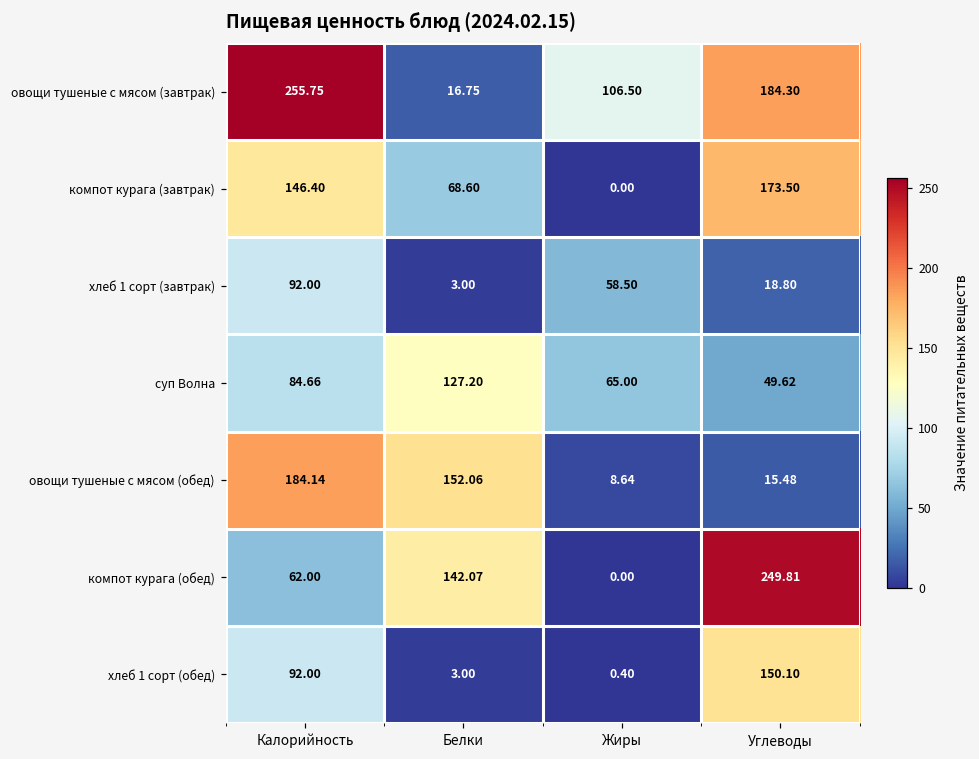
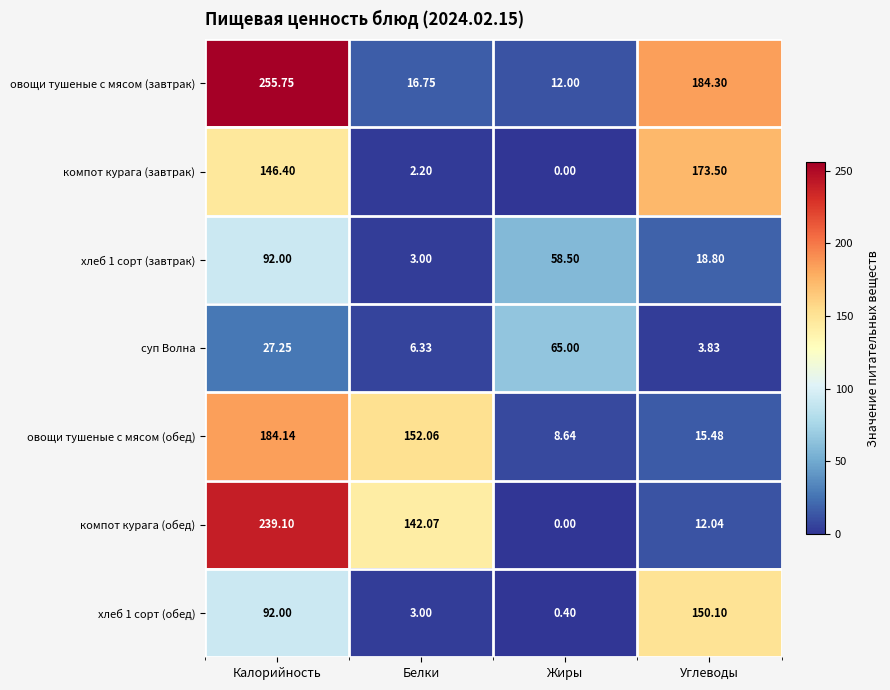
овощи тушеные с мясом (завтрак), Жиры: 106.50 -> 12.00
компот курага (завтрак), Белки: 68.60 -> 2.20
суп Волна, Калорийность: 84.66 -> 27.25
суп Волна, Белки: 127.20 -> 6.33
суп Волна, Углеводы: 49.62 -> 3.83
компот курага (обед), Калорийность: 62.00 -> 239.10
компот курага (обед), Углеводы: 249.81 -> 12.04
